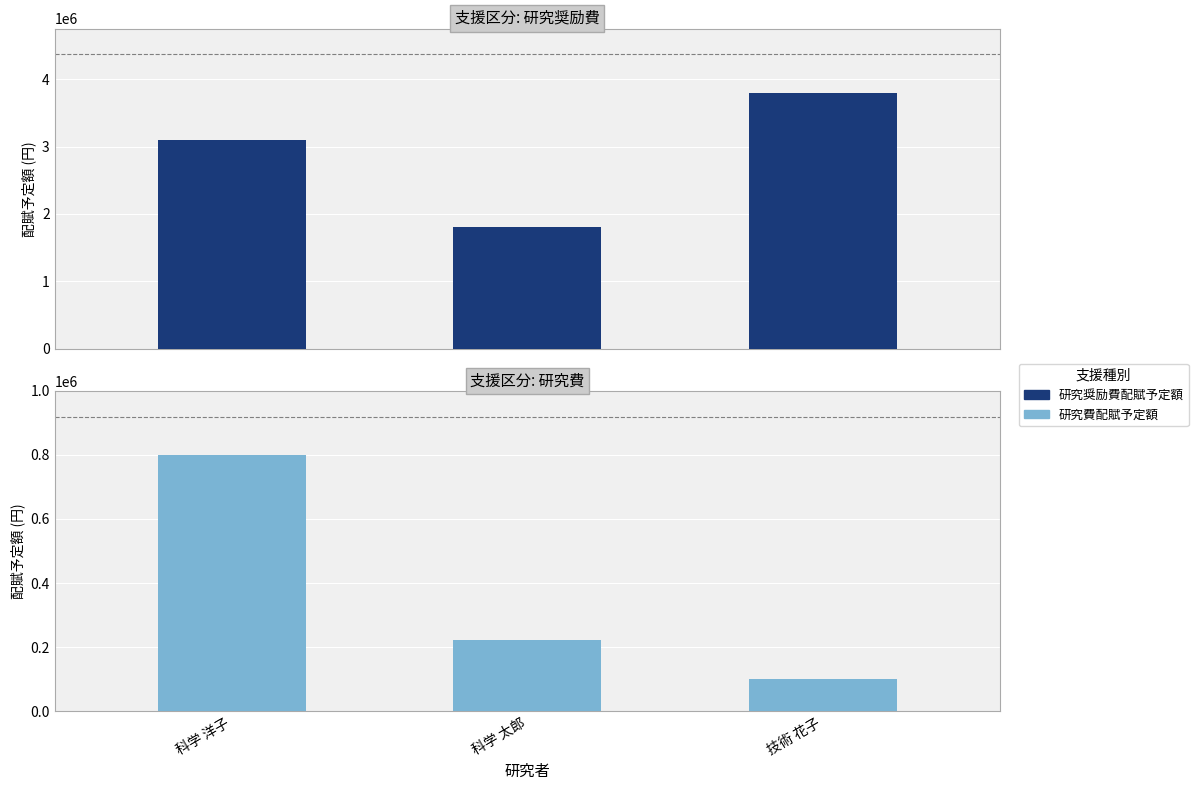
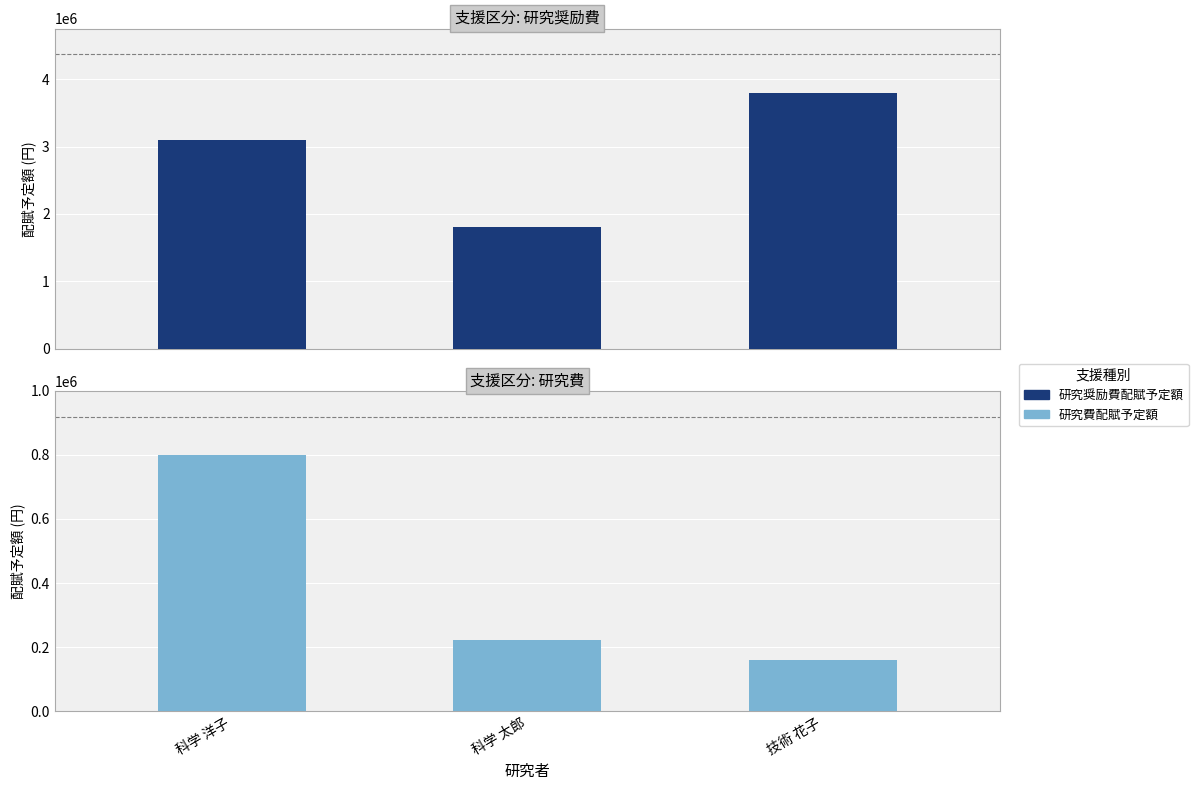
支援区分: 研究費, 技術 花子: 100000 -> 160000
